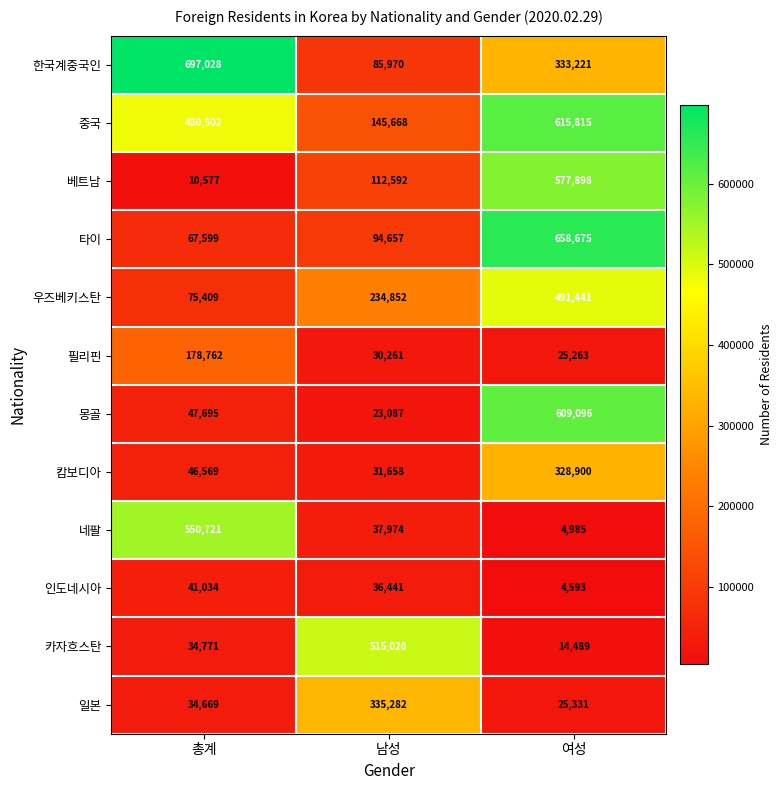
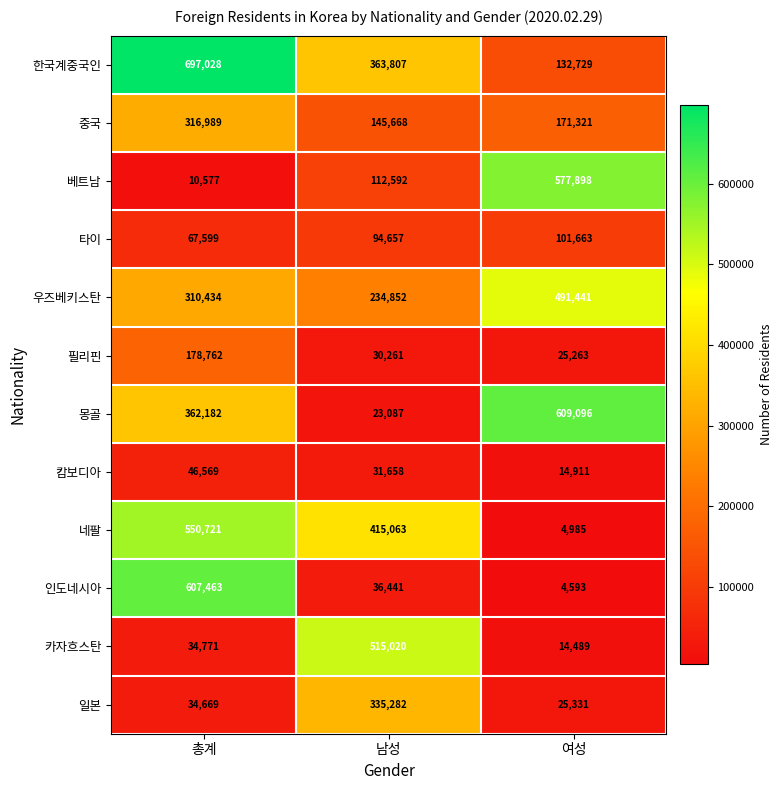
한국계중국인, 남성: 85,970 -> 363,807
한국계중국인, 여성: 333,221 -> 132,729
중국, 총계: 480,502 -> 316,989
중국, 여성: 615,815 -> 171,321
타이, 여성: 658,675 -> 101,663
우즈베키스탄, 총계: 75,409 -> 310,434
몽골, 총계: 47,695 -> 362,182
캄보디아, 여성: 328,900 -> 14,911
네팔, 남성: 37,974 -> 415,063
인도네시아, 총계: 41,034 -> 607,463
